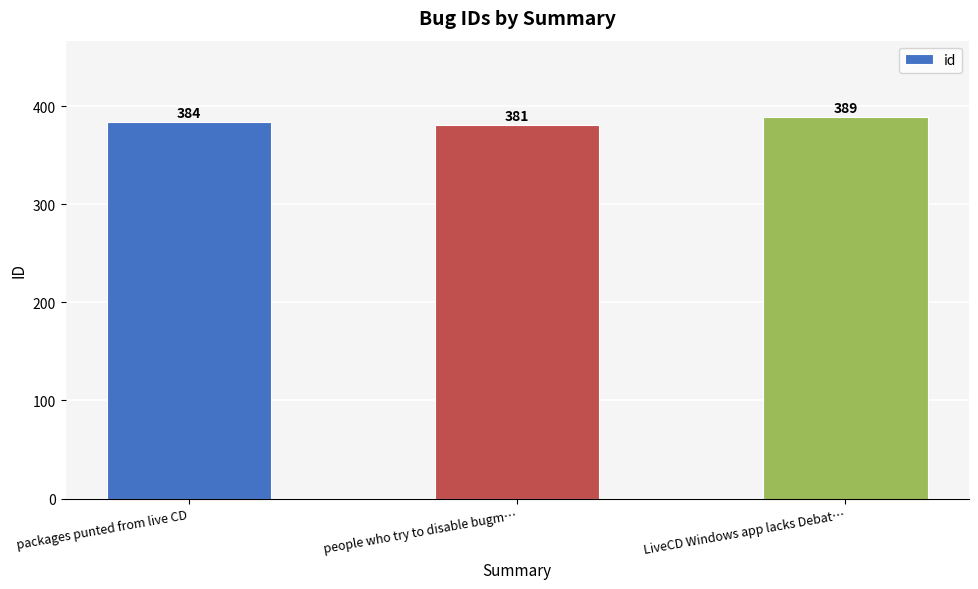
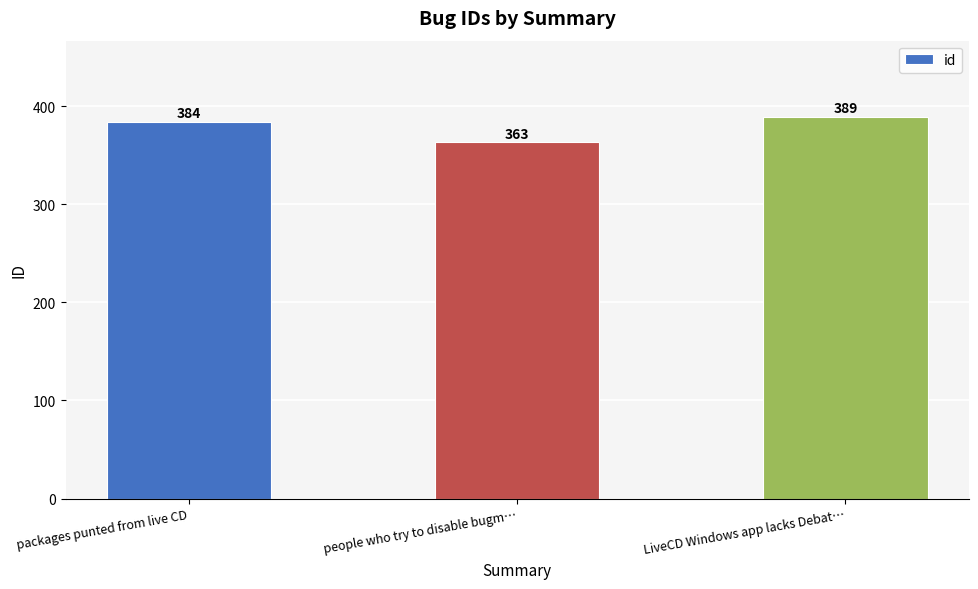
people who try to disable bugm…: 381 -> 363
